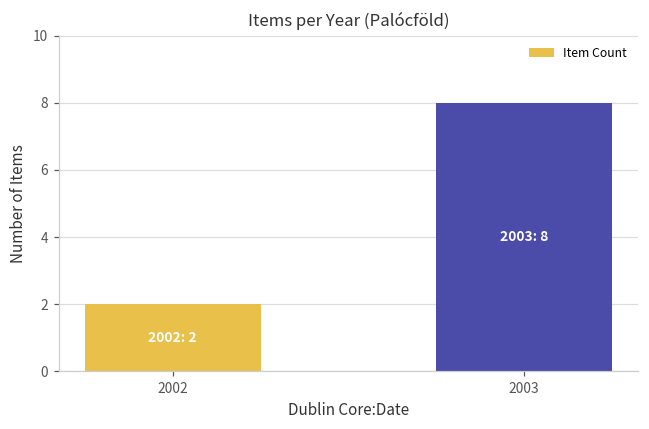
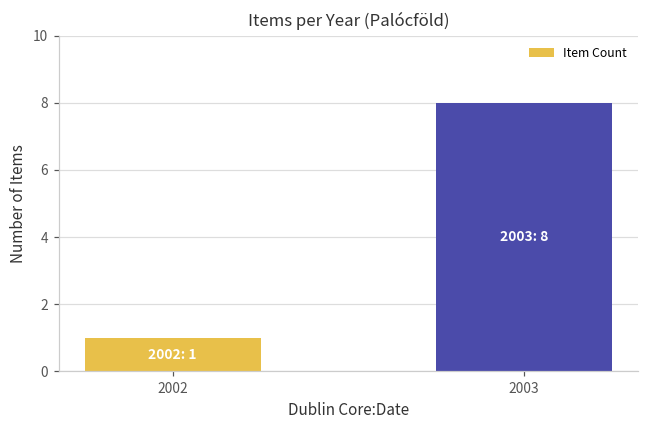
2002: 2 -> 1
